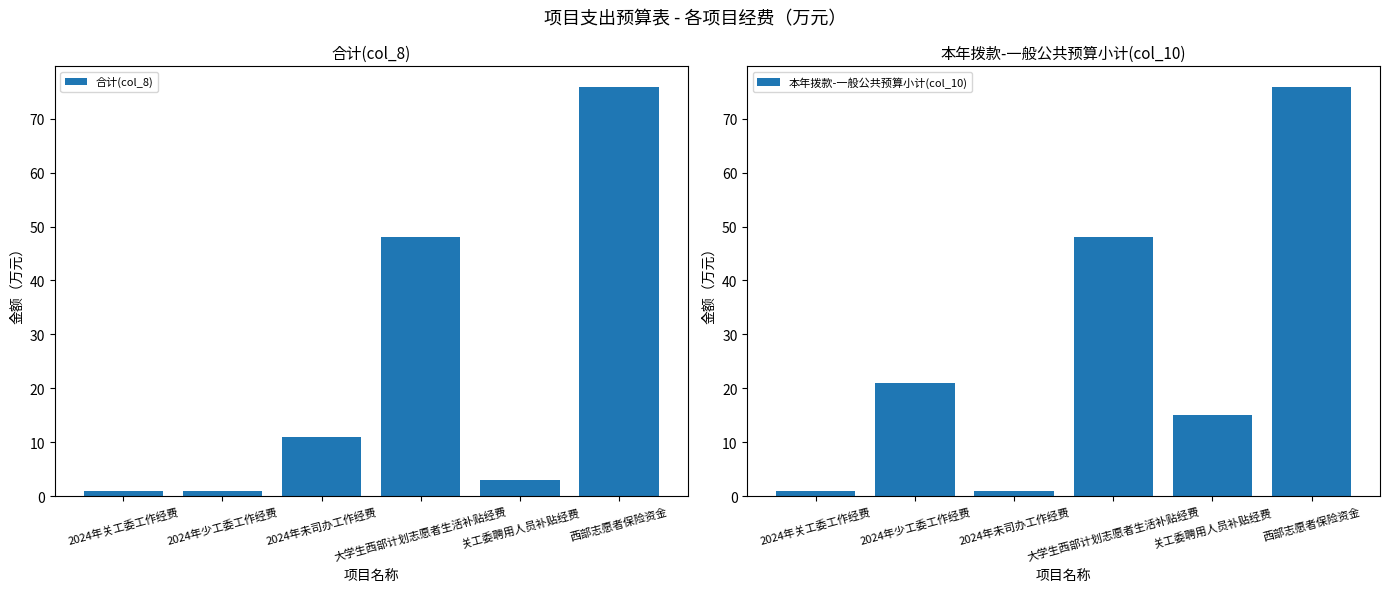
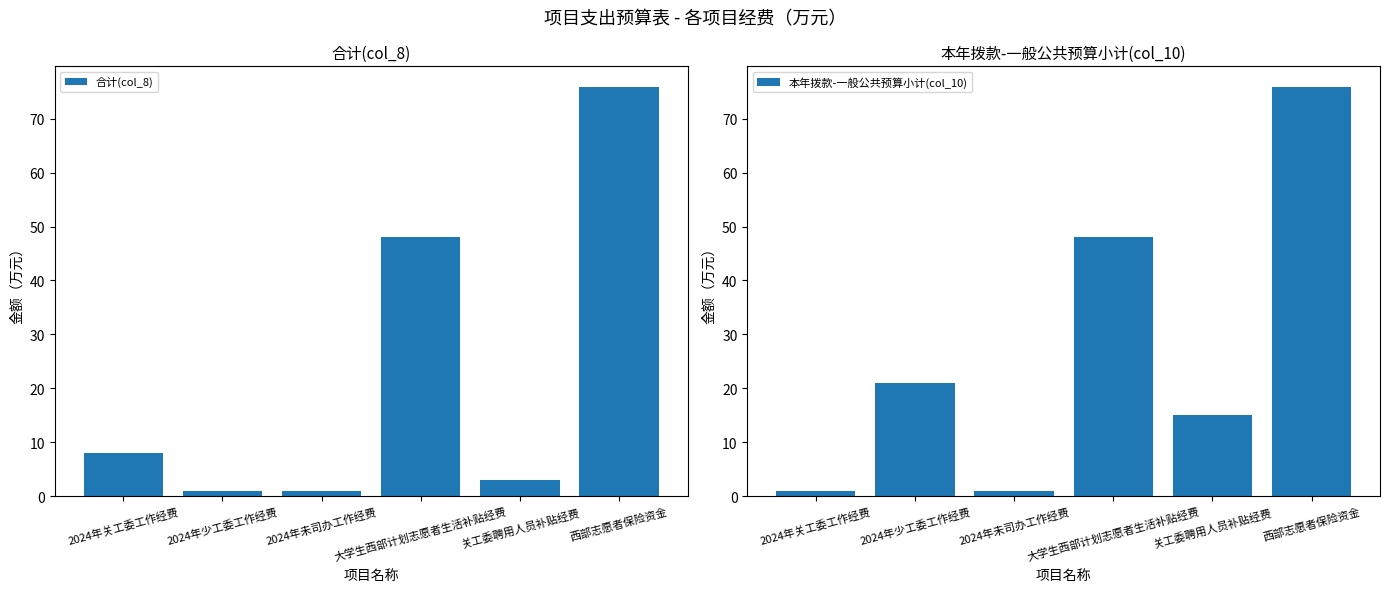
合计(col_8), 2024年关工委工作经费: 1 -> 8
合计(col_8), 2024年未司办工作经费: 11 -> 1
